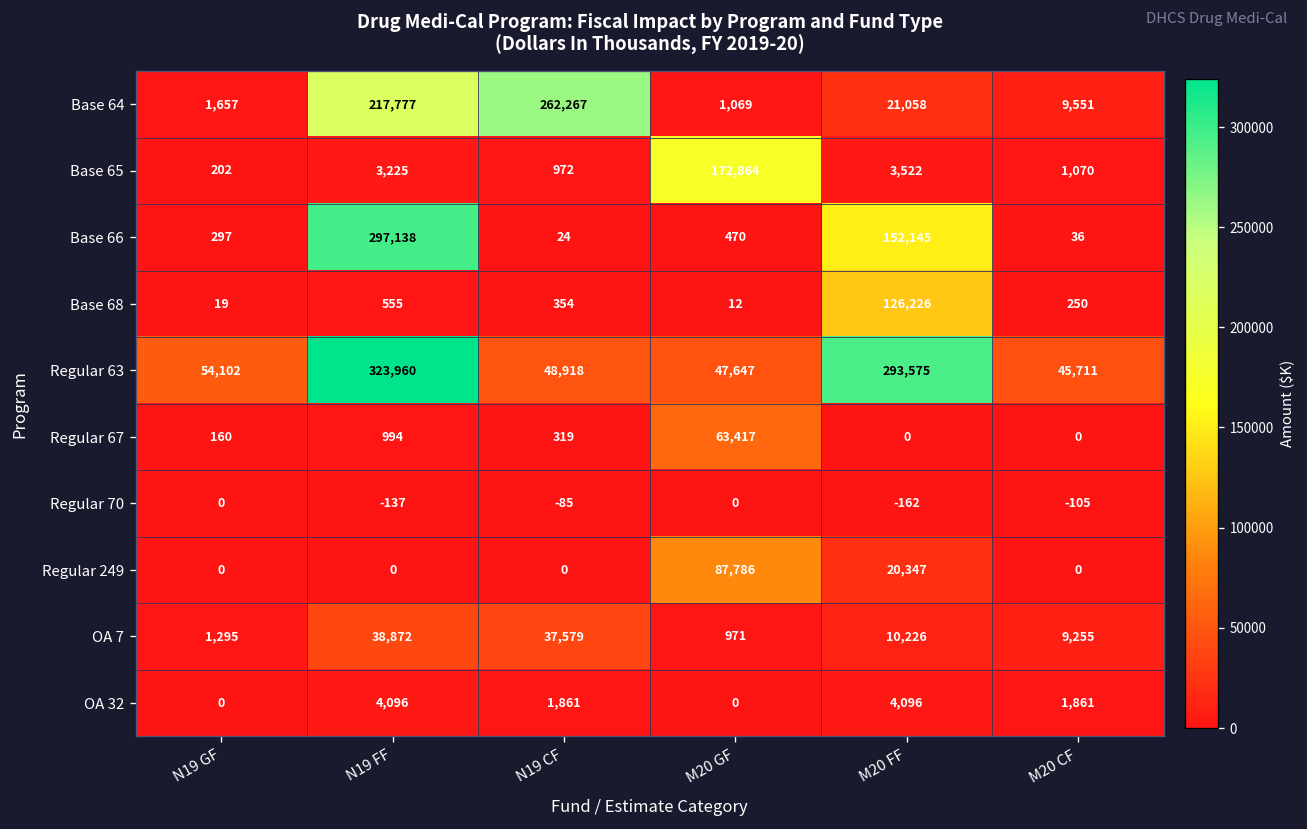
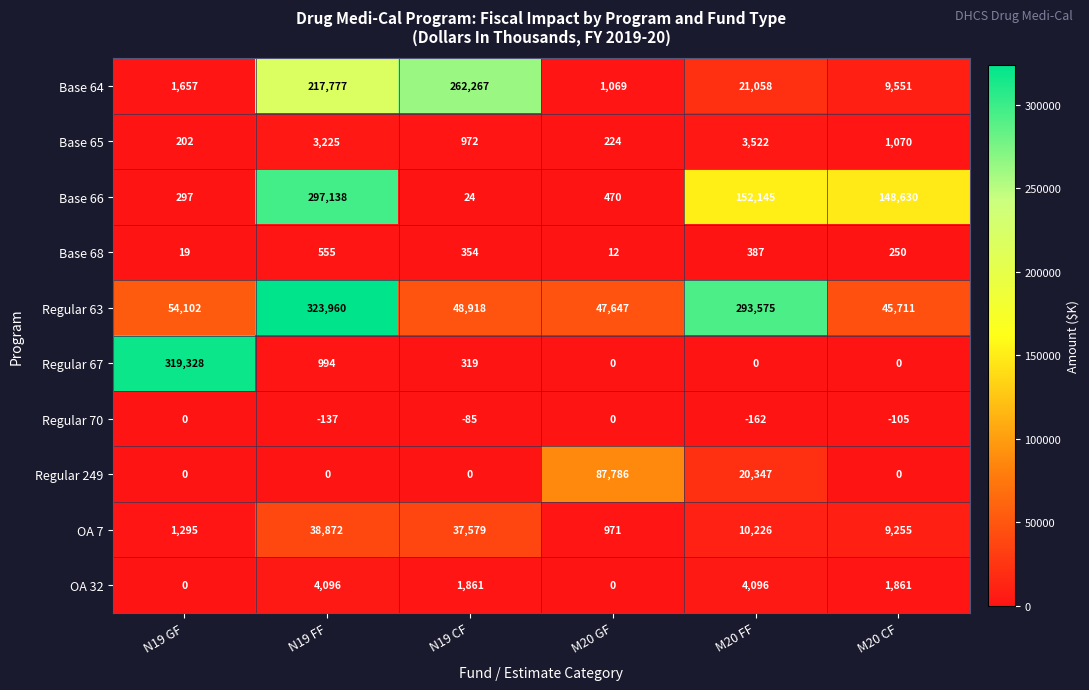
Base 65, M20 GF: 172,864 -> 224
Base 66, M20 CF: 36 -> 148,630
Base 68, M20 FF: 126,226 -> 387
Regular 67, N19 GF: 160 -> 319,328
Regular 67, M20 GF: 63,417 -> 0
